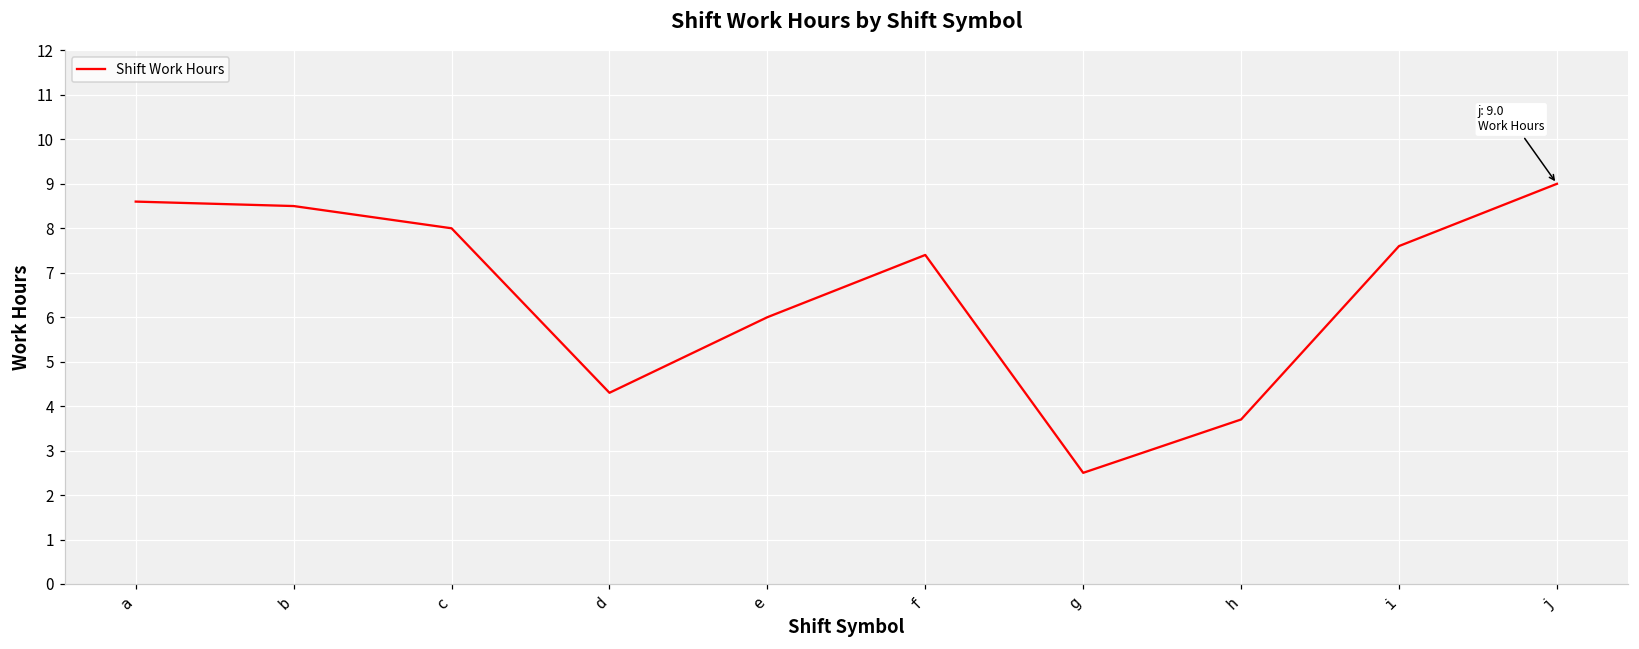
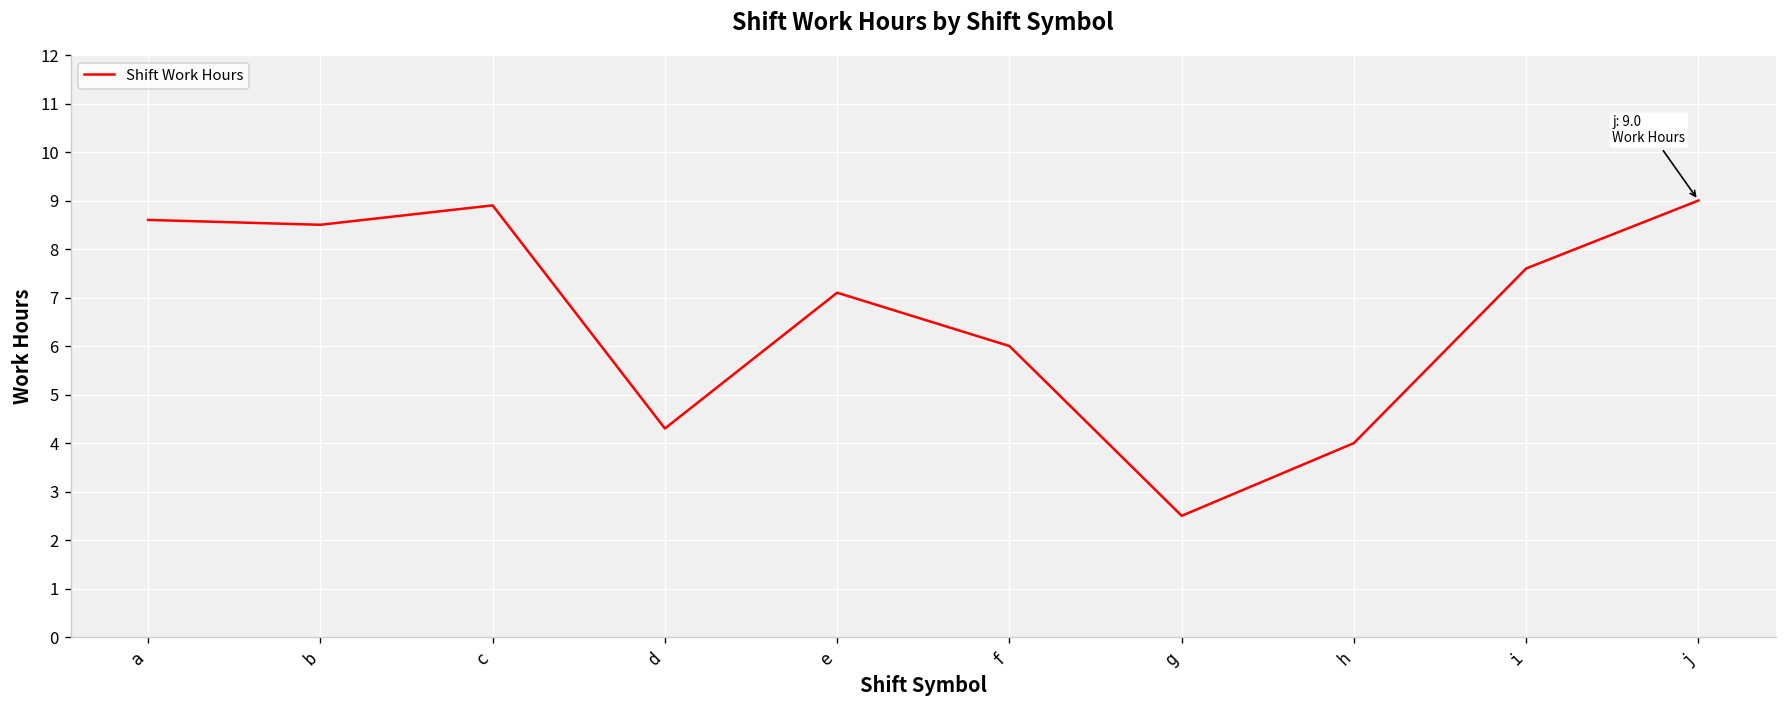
c: 8.0 -> 8.9
e: 6.0 -> 7.1
f: 7.4 -> 6.0
h: 3.7 -> 4.0
